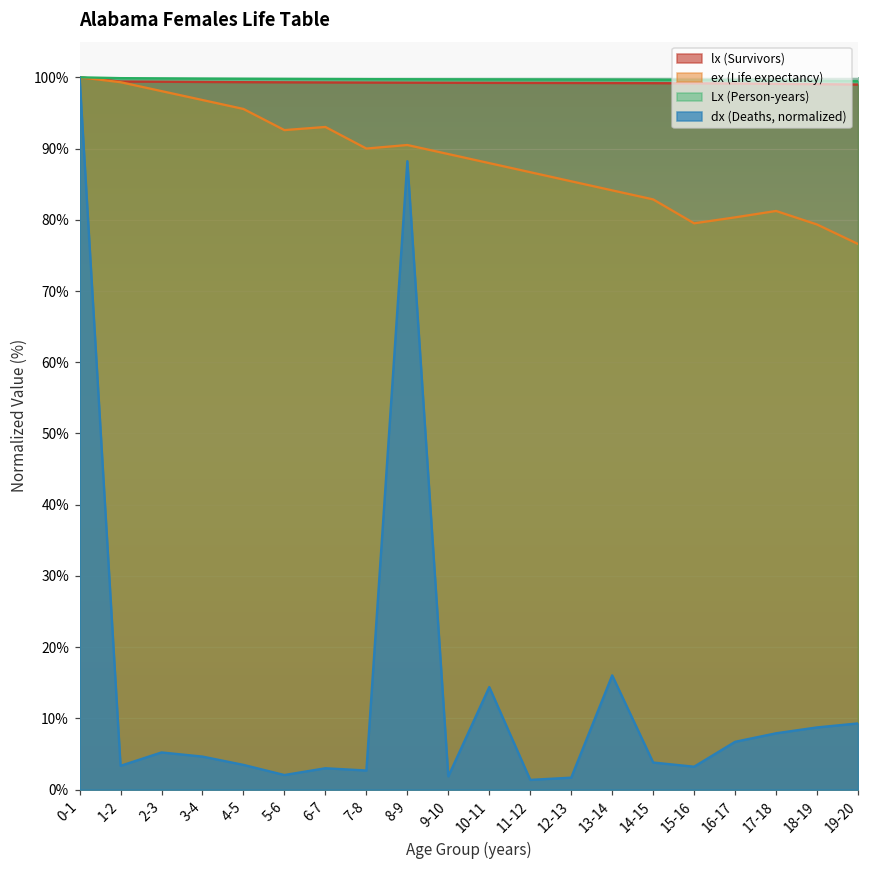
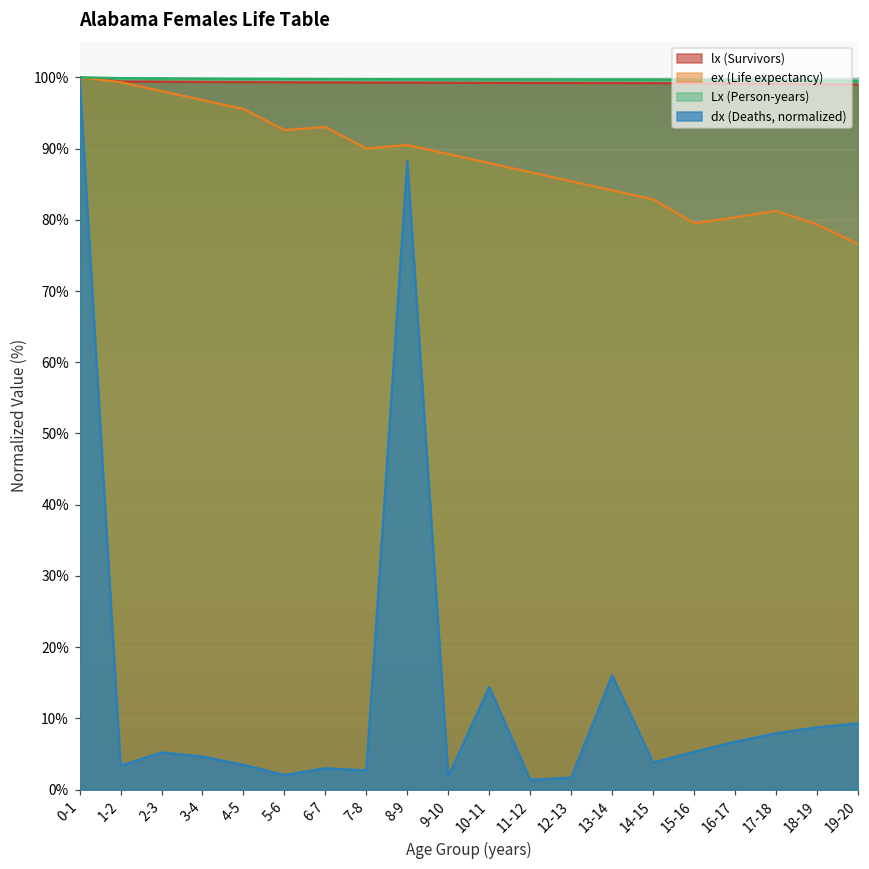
dx (Deaths, normalized), 15-16: 3% -> 5%
